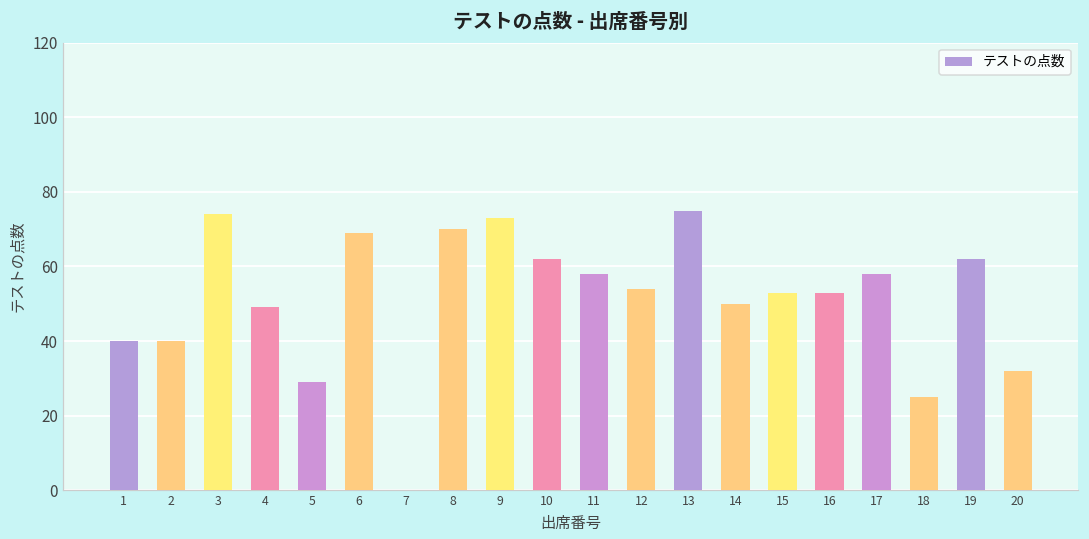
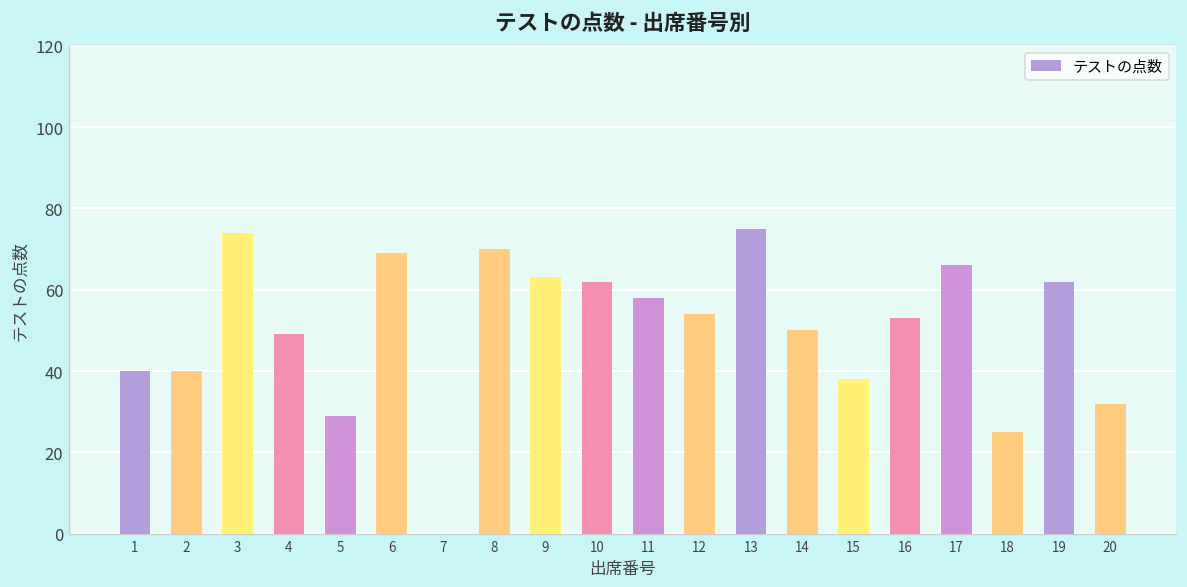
9: 73 -> 63
15: 53 -> 38
17: 58 -> 66
